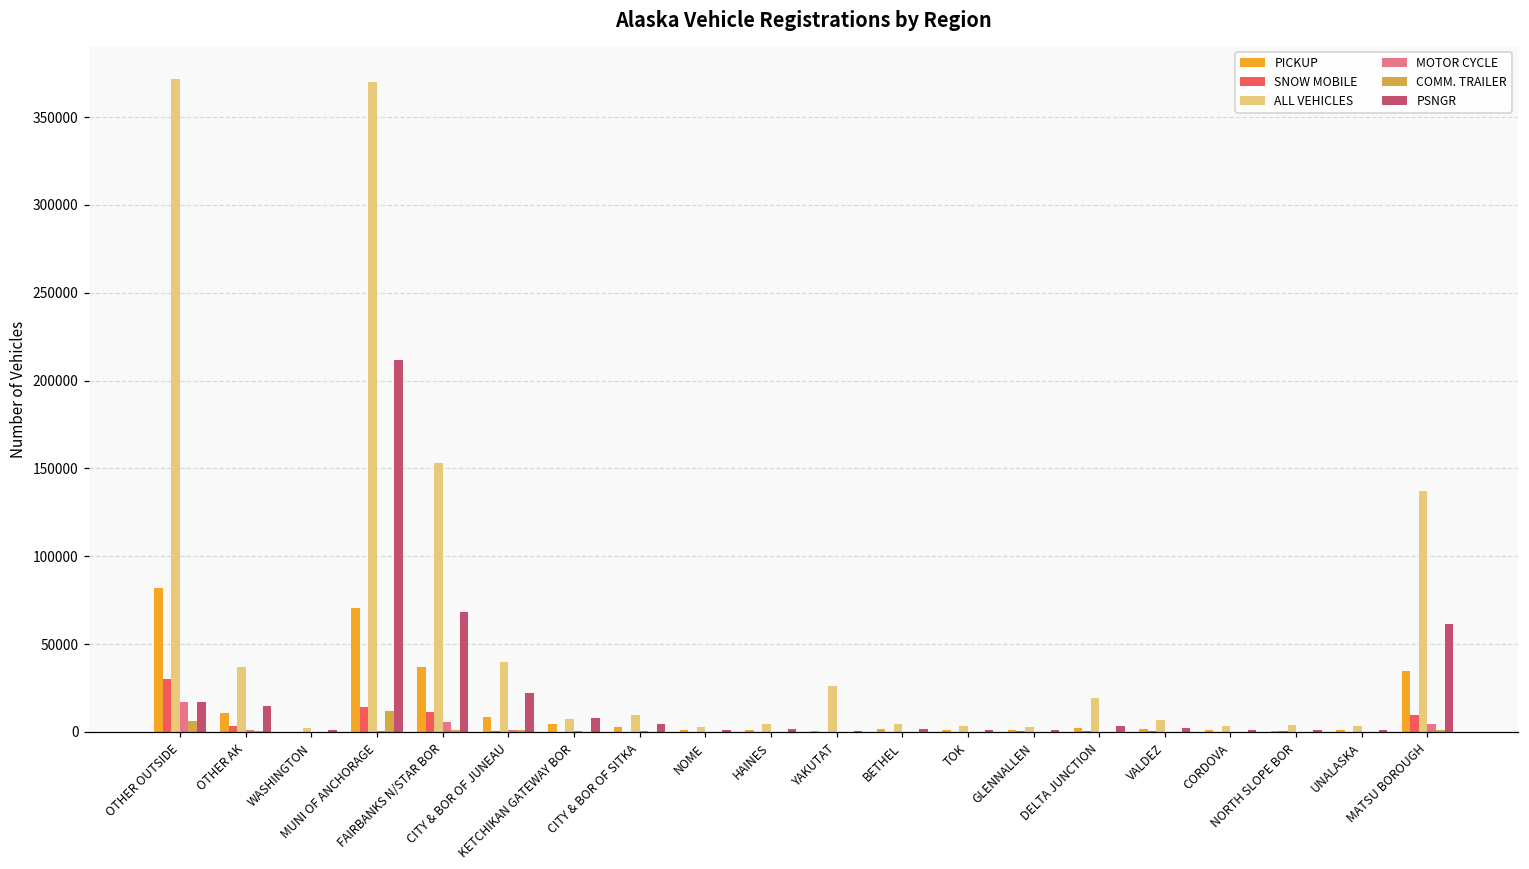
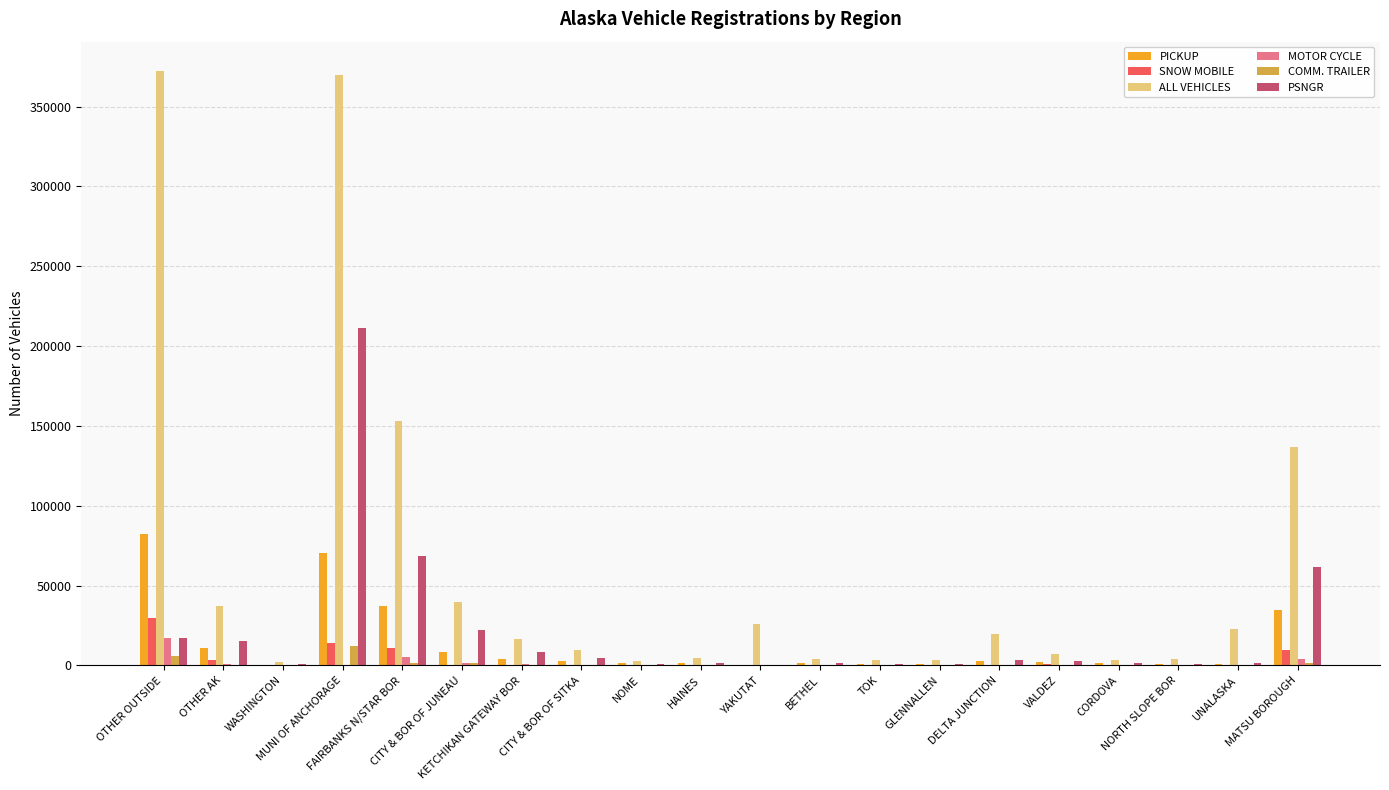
ALL VEHICLES, KETCHIKAN GATEWAY BOR: 7000 -> 17000
ALL VEHICLES, UNALASKA: 3000 -> 23000
